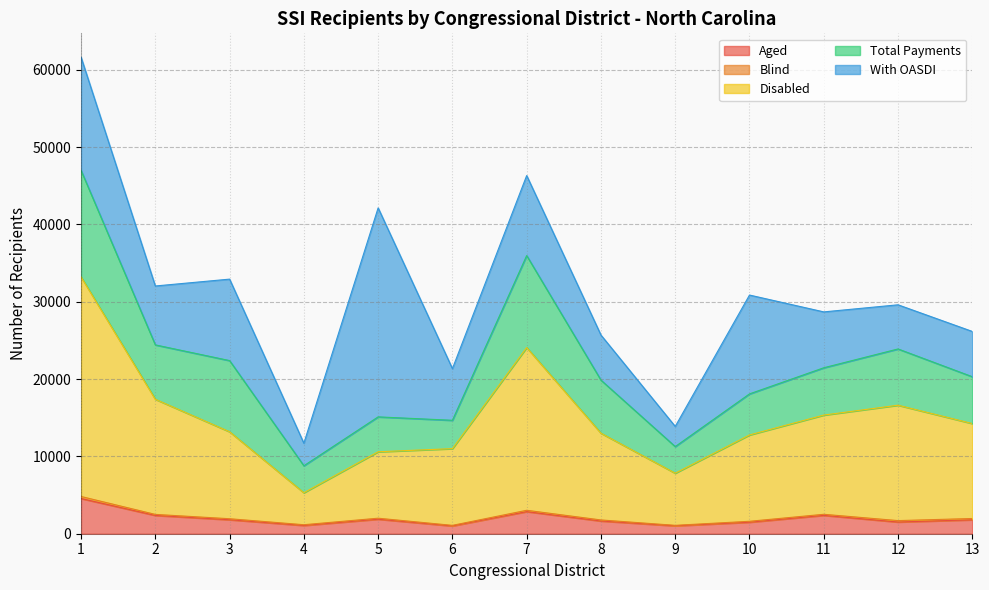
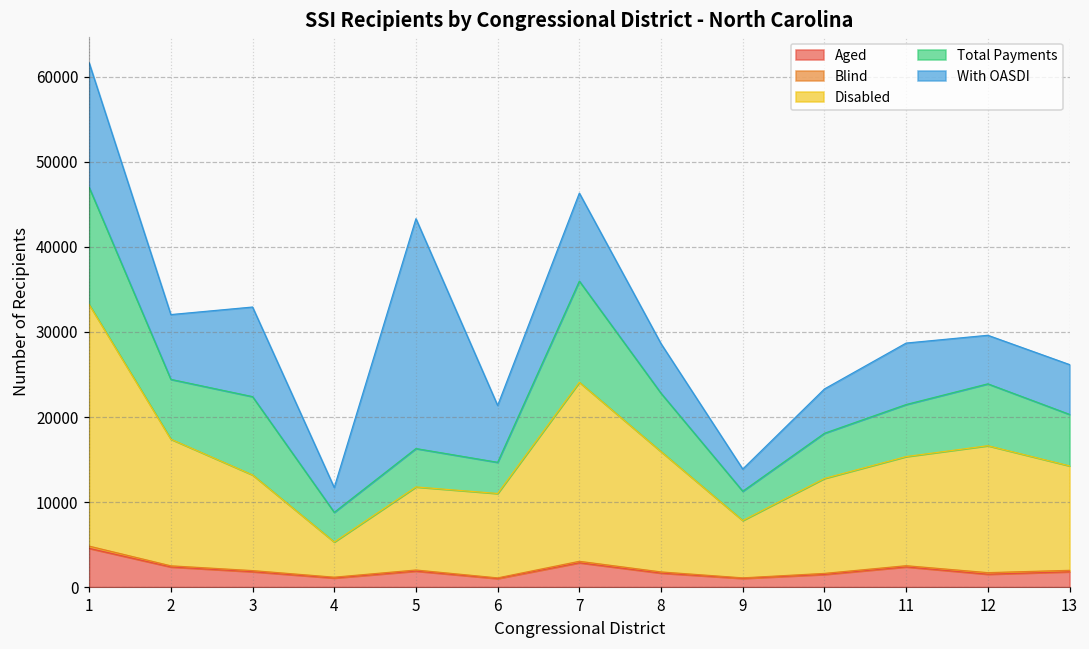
Disabled, 5: 9000 -> 10000
Disabled, 8: 11000 -> 14000
With OASDI, 10: 13000 -> 5000
